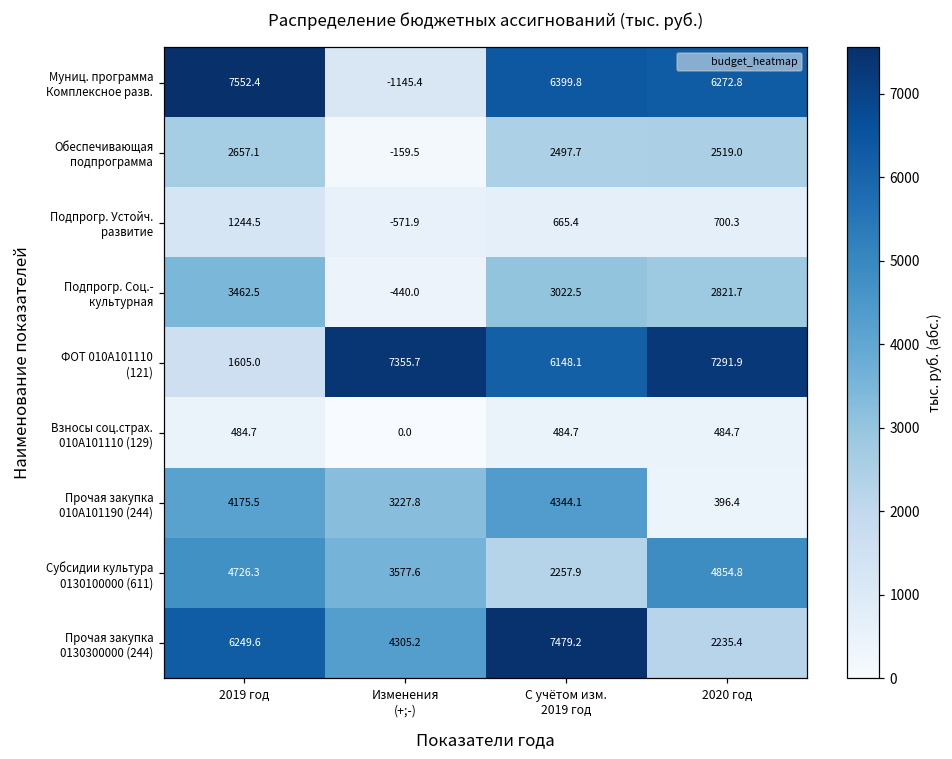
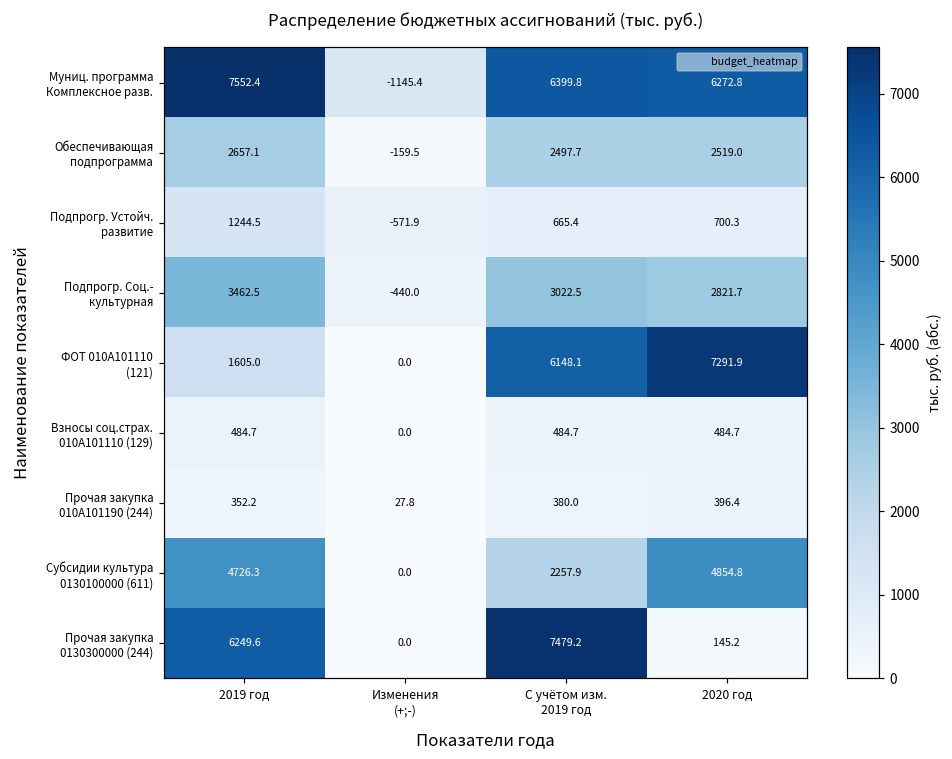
ФОТ 010А101110 (121), Изменения (+;-): 7355.7 -> 0.0
Прочая закупка 010А101190 (244), 2019 год: 4175.5 -> 352.2
Прочая закупка 010А101190 (244), Изменения (+;-): 3227.8 -> 27.8
Прочая закупка 010А101190 (244), С учётом изм. 2019 год: 4344.1 -> 380.0
Субсидии культура 0130100000 (611), Изменения (+;-): 3577.6 -> 0.0
Прочая закупка 0130300000 (244), Изменения (+;-): 4305.2 -> 0.0
Прочая закупка 0130300000 (244), 2020 год: 2235.4 -> 145.2
